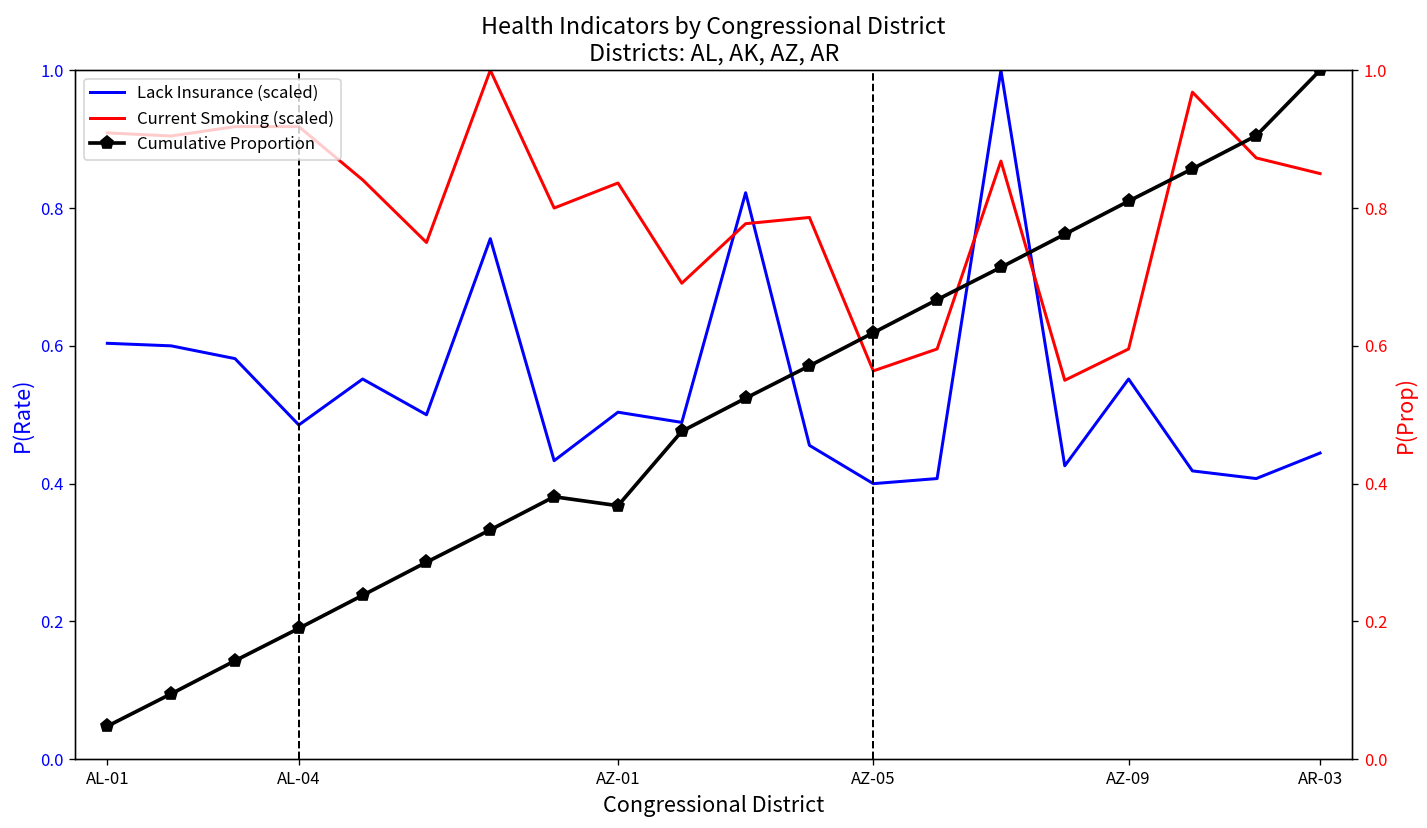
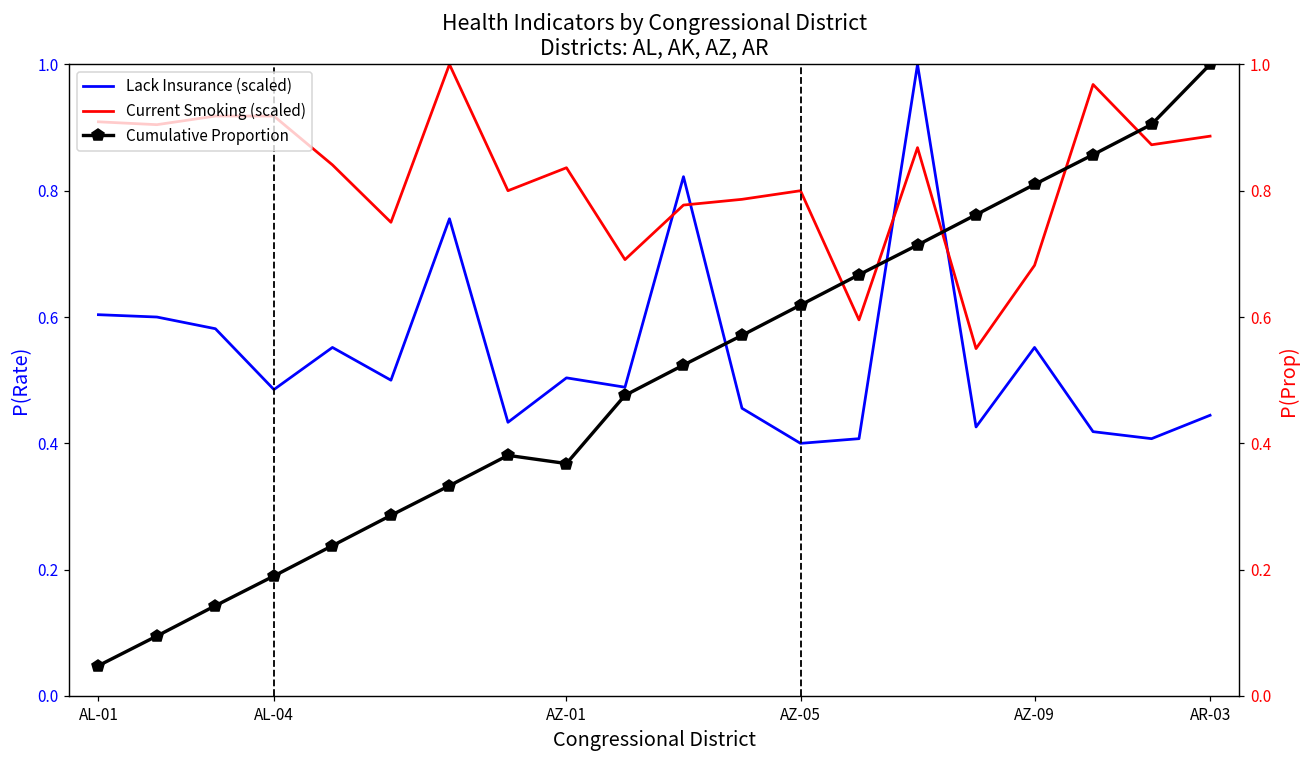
Current Smoking (scaled), AZ-05: 0.56 -> 0.80
Current Smoking (scaled), AZ-09: 0.60 -> 0.68
Current Smoking (scaled), AR-03: 0.85 -> 0.89
